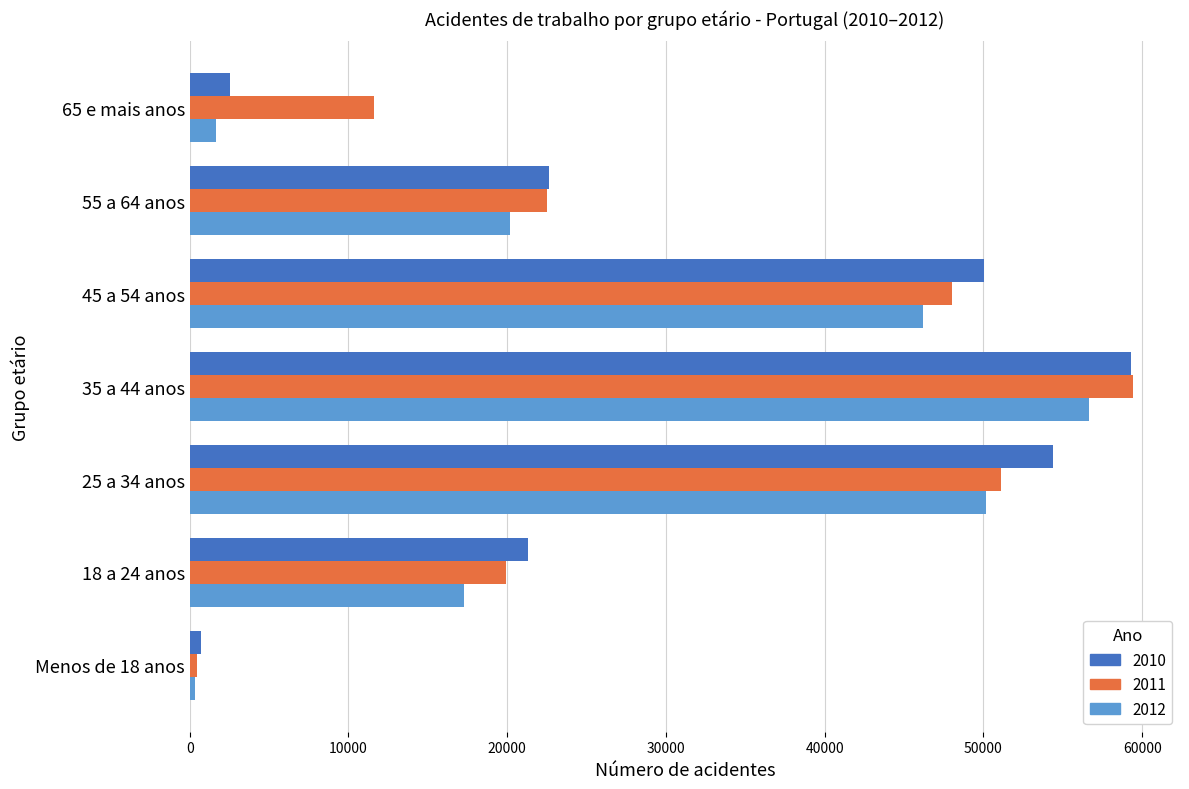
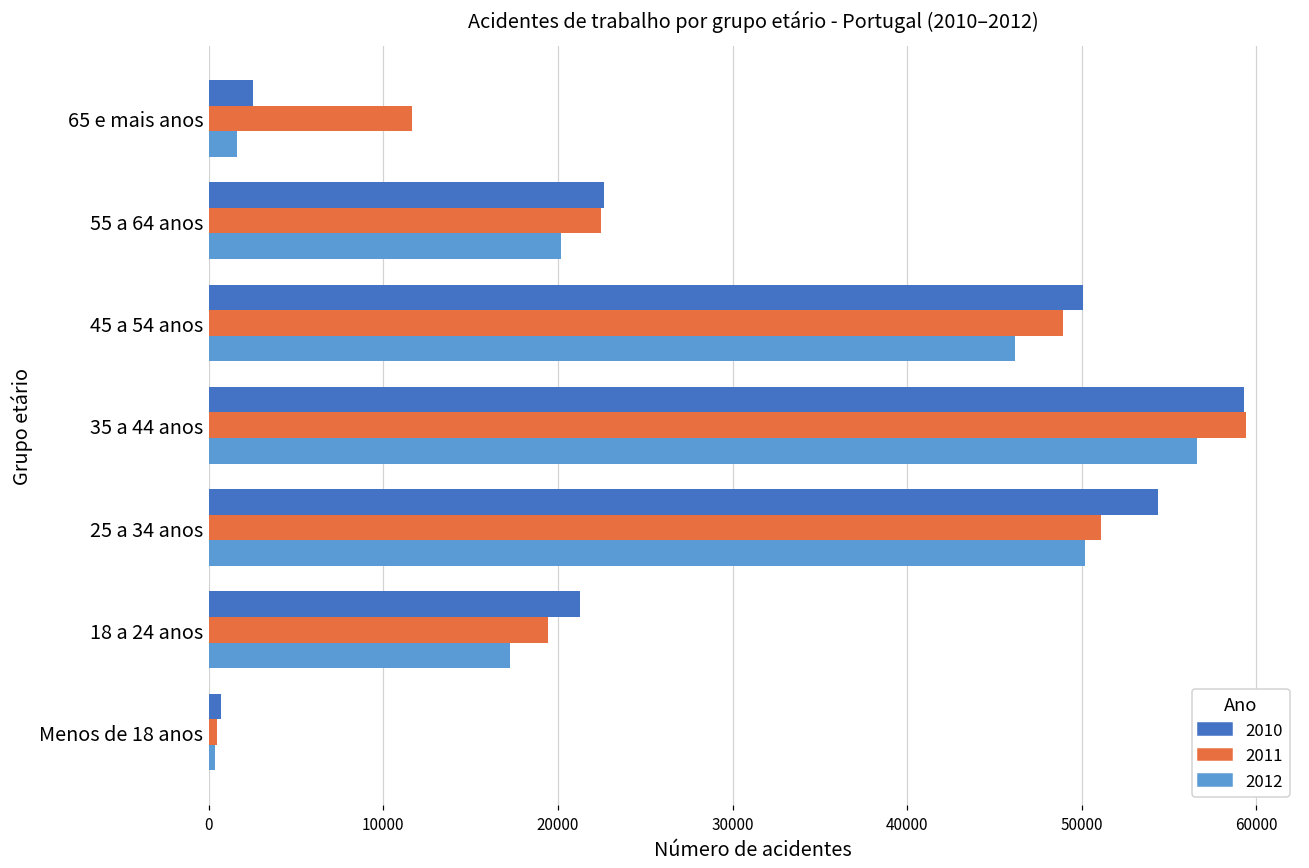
2011, 45 a 54 anos: 48000 -> 48900
2011, 18 a 24 anos: 19900 -> 19400
